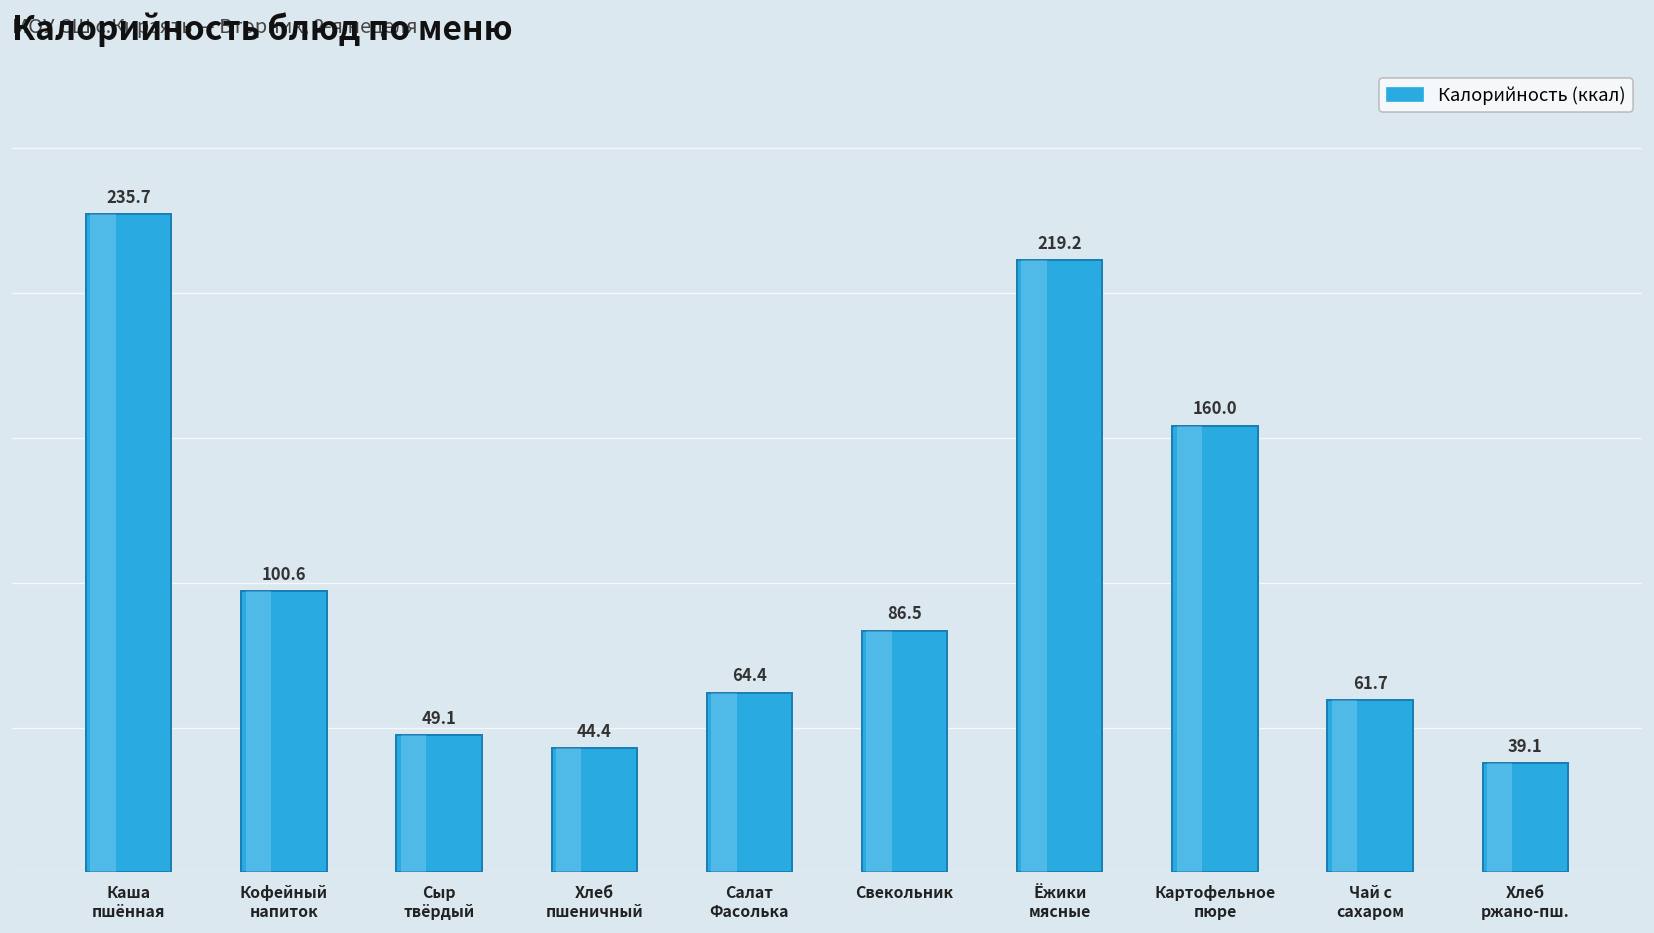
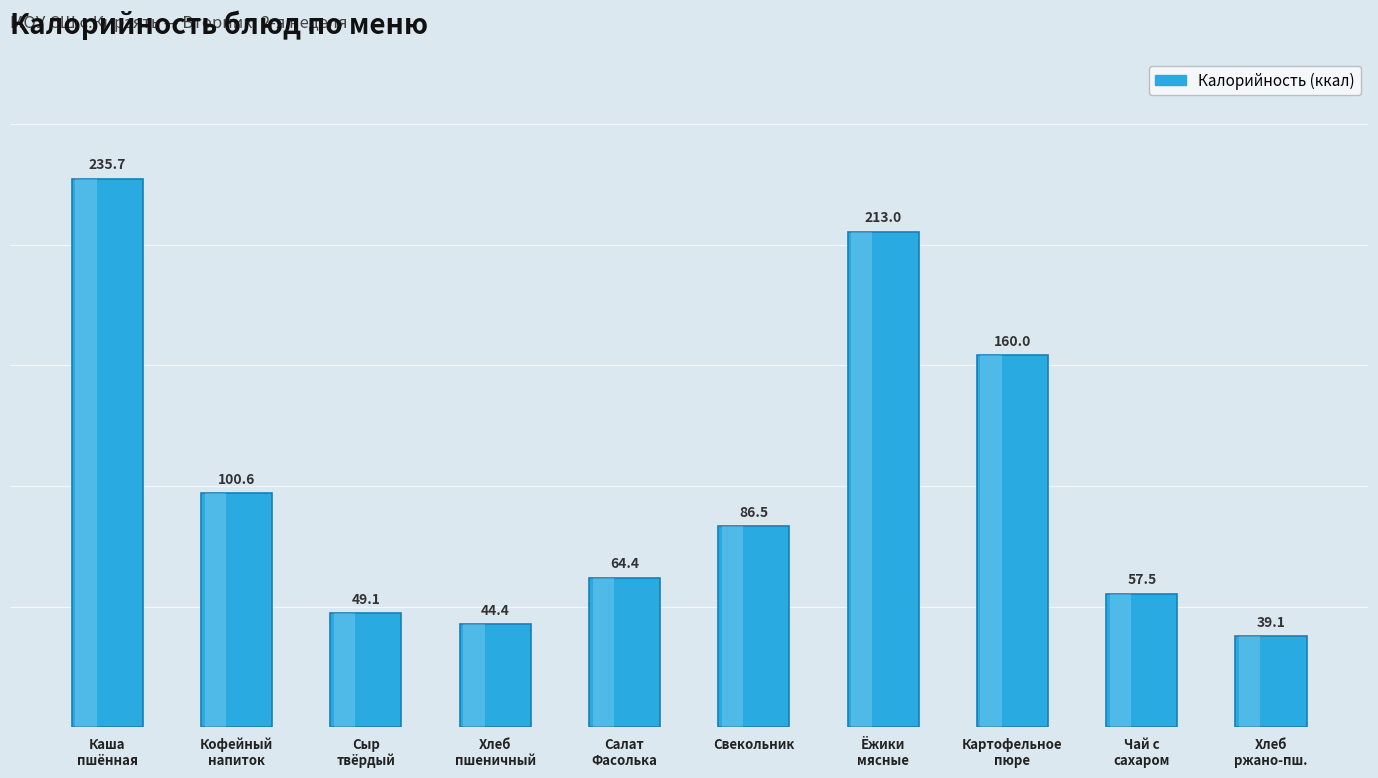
Ёжики мясные: 219.2 -> 213.0
Чай с сахаром: 61.7 -> 57.5
